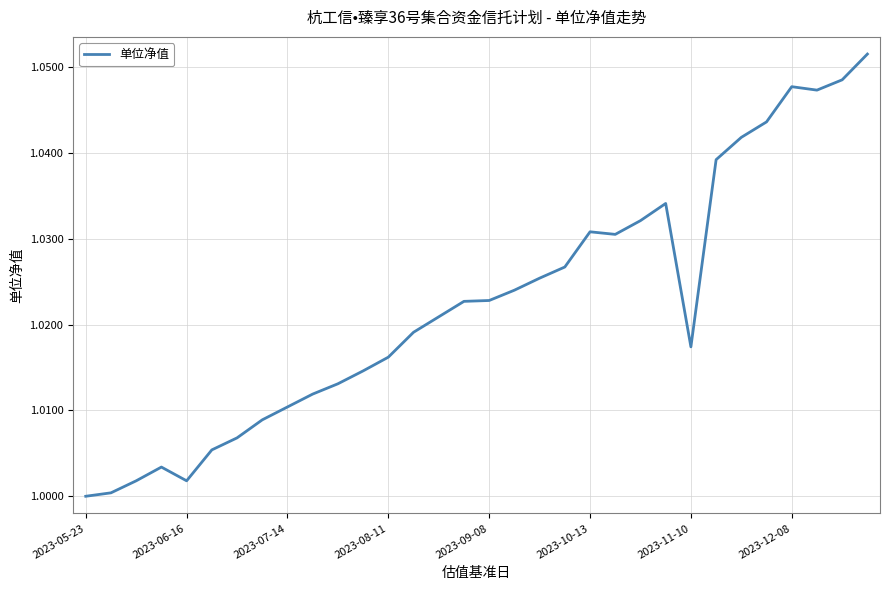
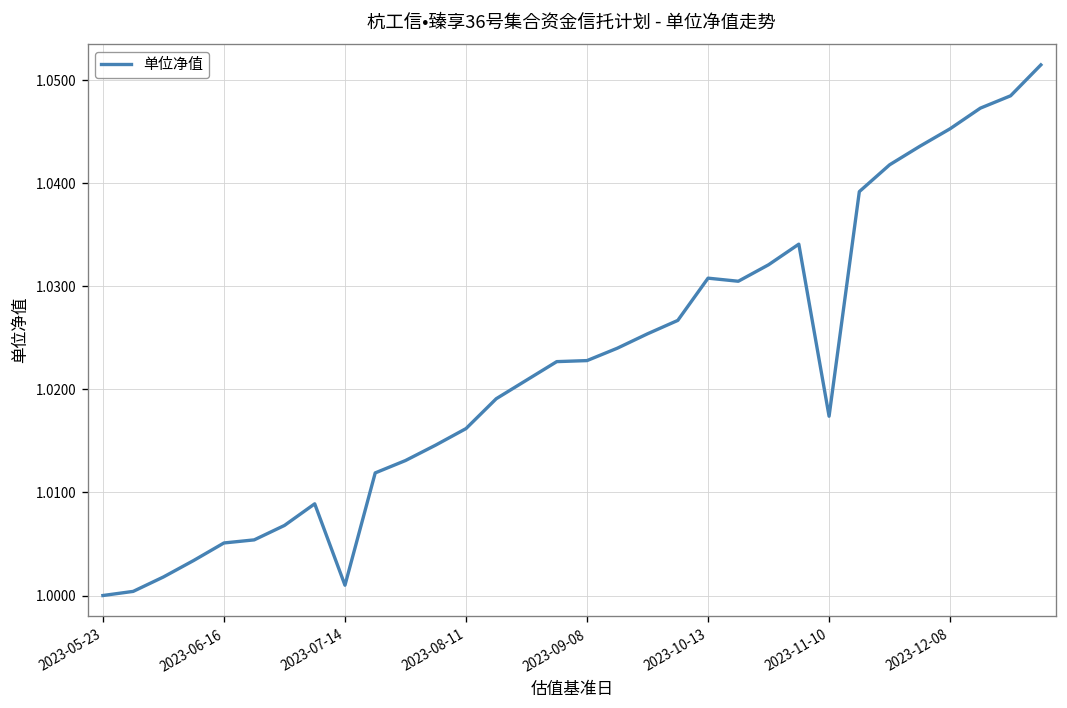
2023-06-16: 1.002 -> 1.005
2023-07-14: 1.010 -> 1.001
2023-12-08: 1.048 -> 1.045
